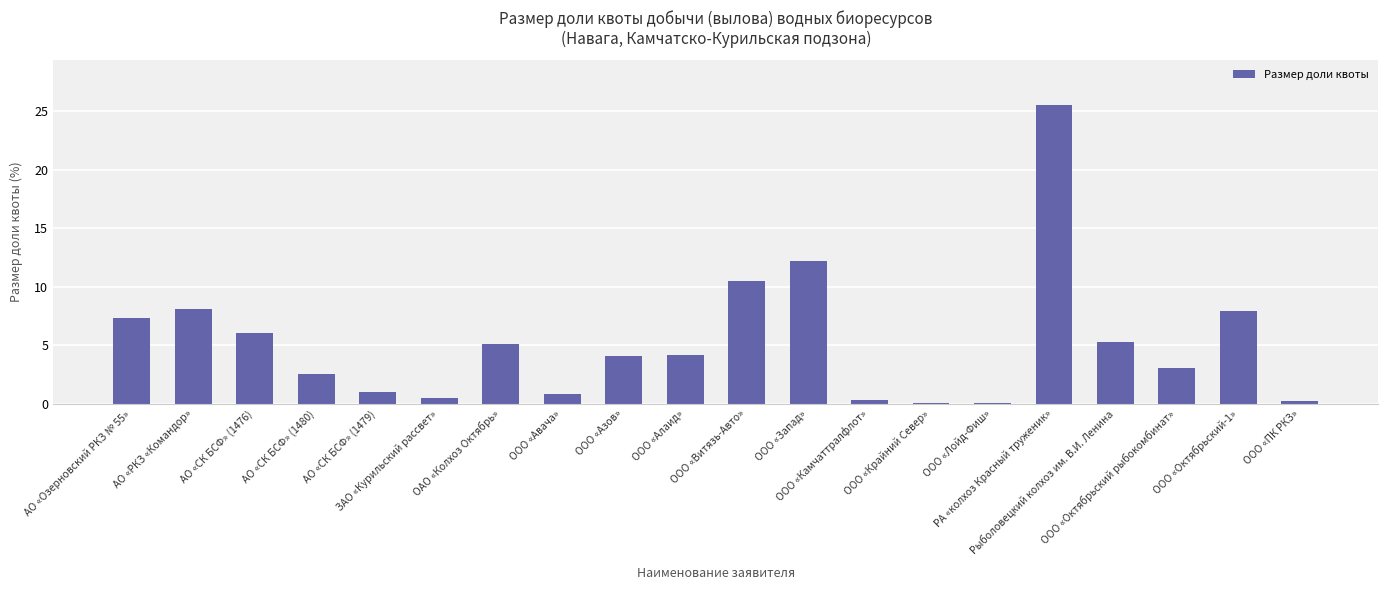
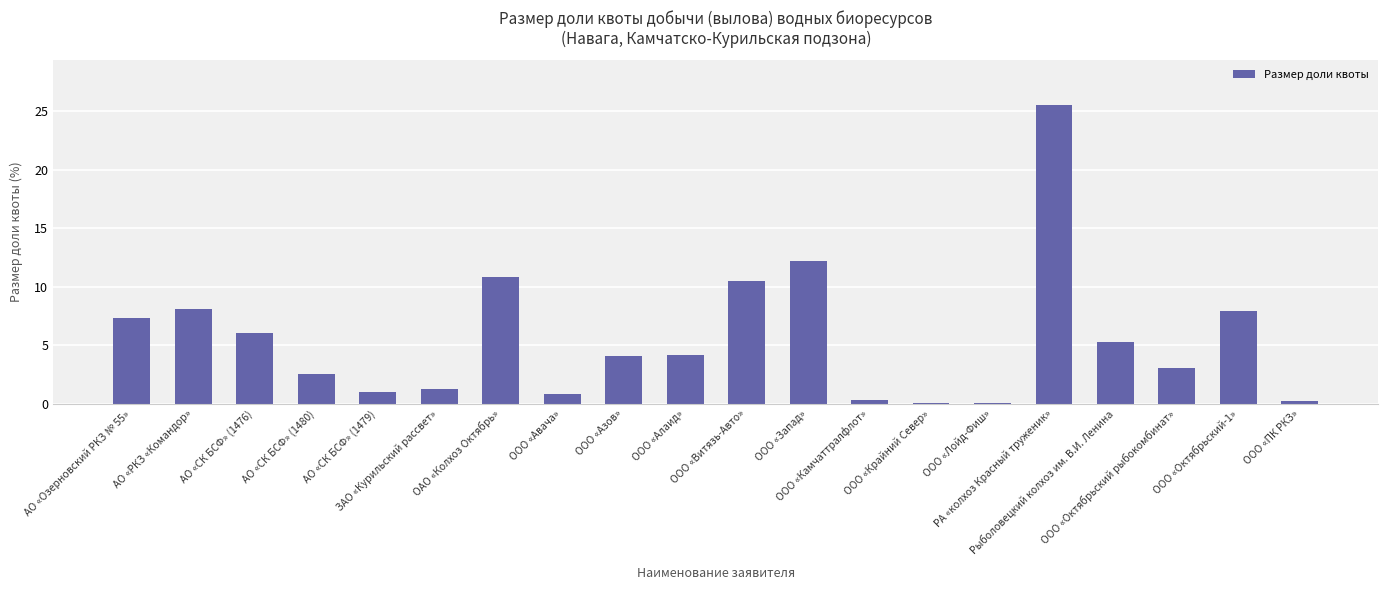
ЗАО «Курильский рассвет»: 0.5 -> 1.2
ОАО «Колхоз Октябрь»: 5.1 -> 10.8
